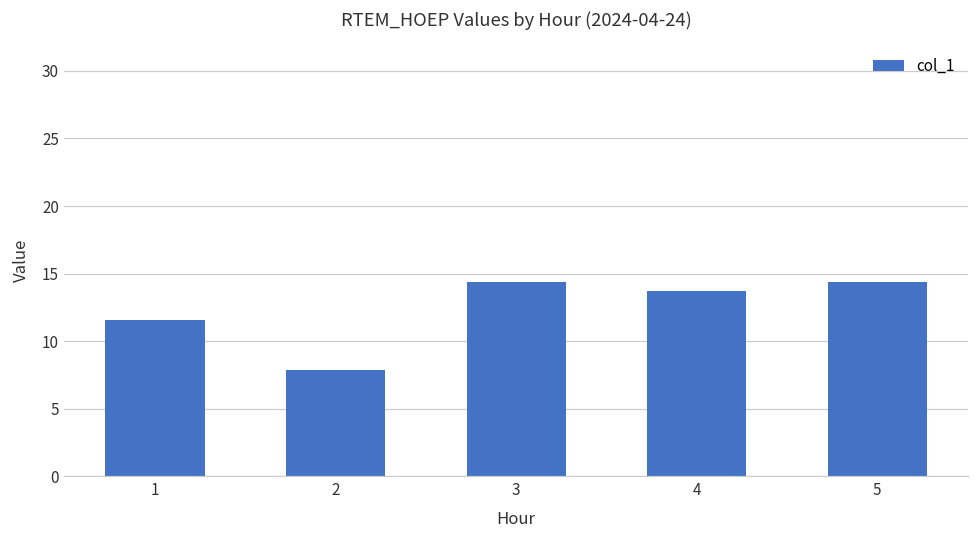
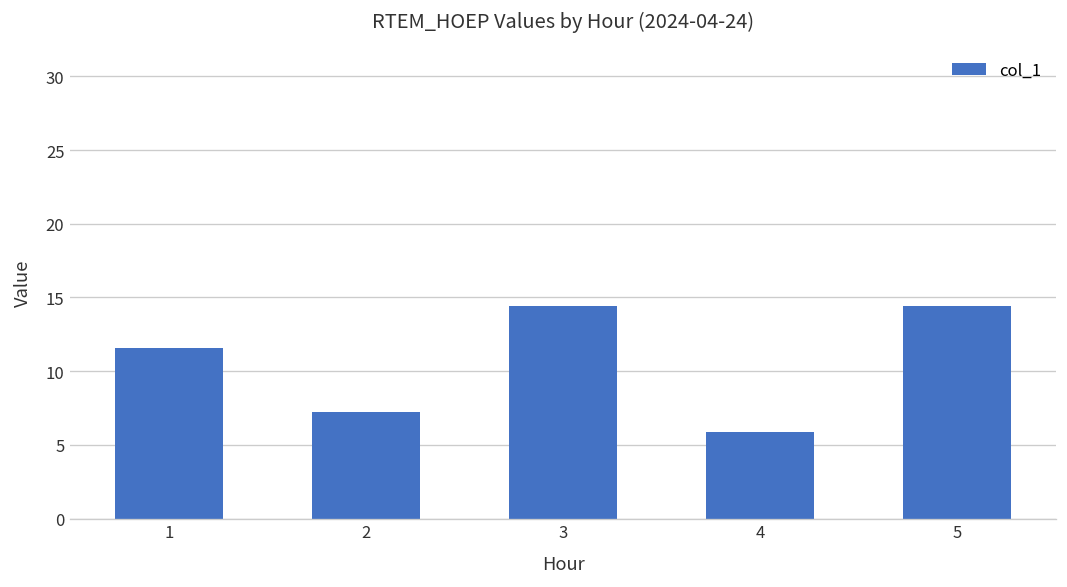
2: 7.9 -> 7.2
4: 13.7 -> 5.9
